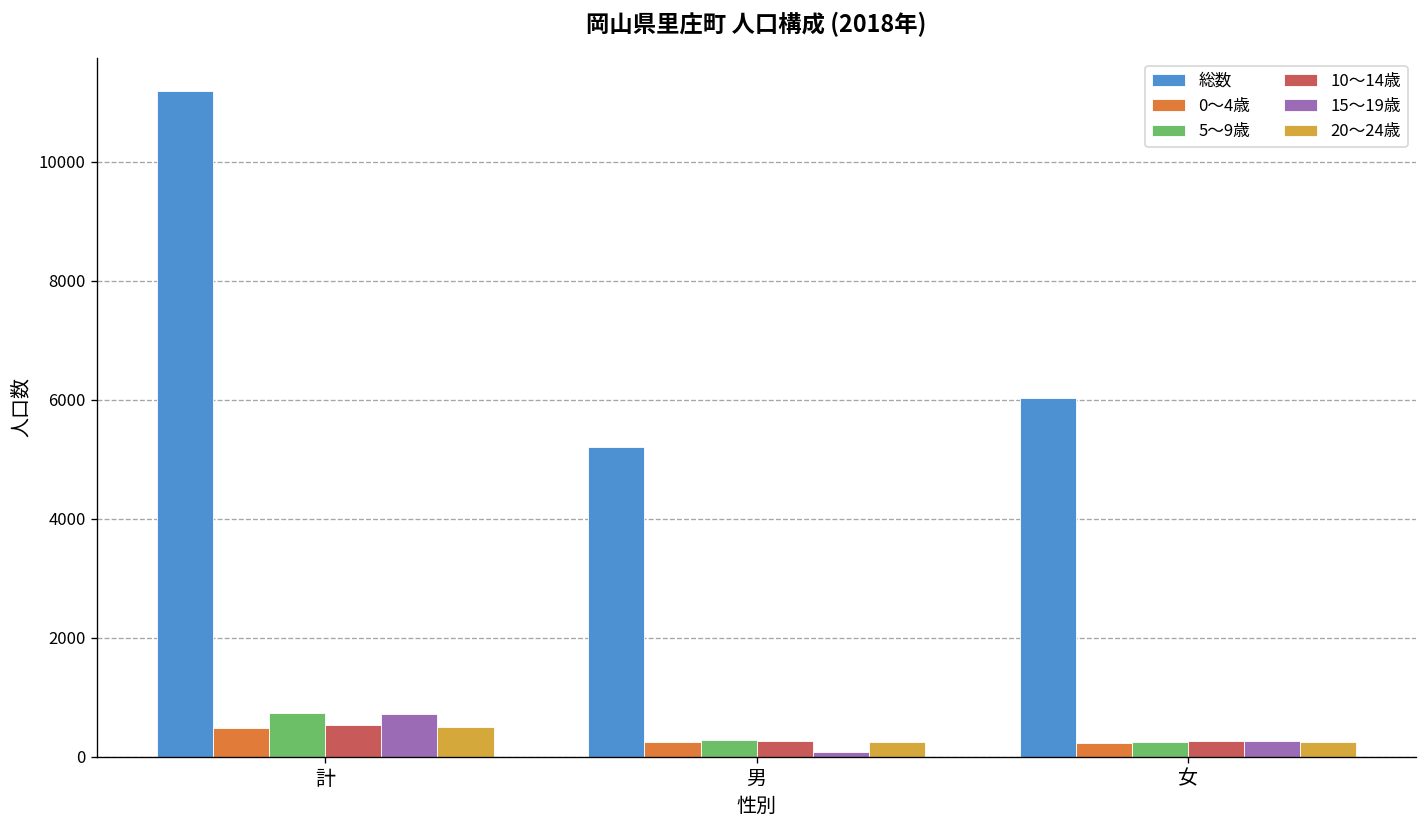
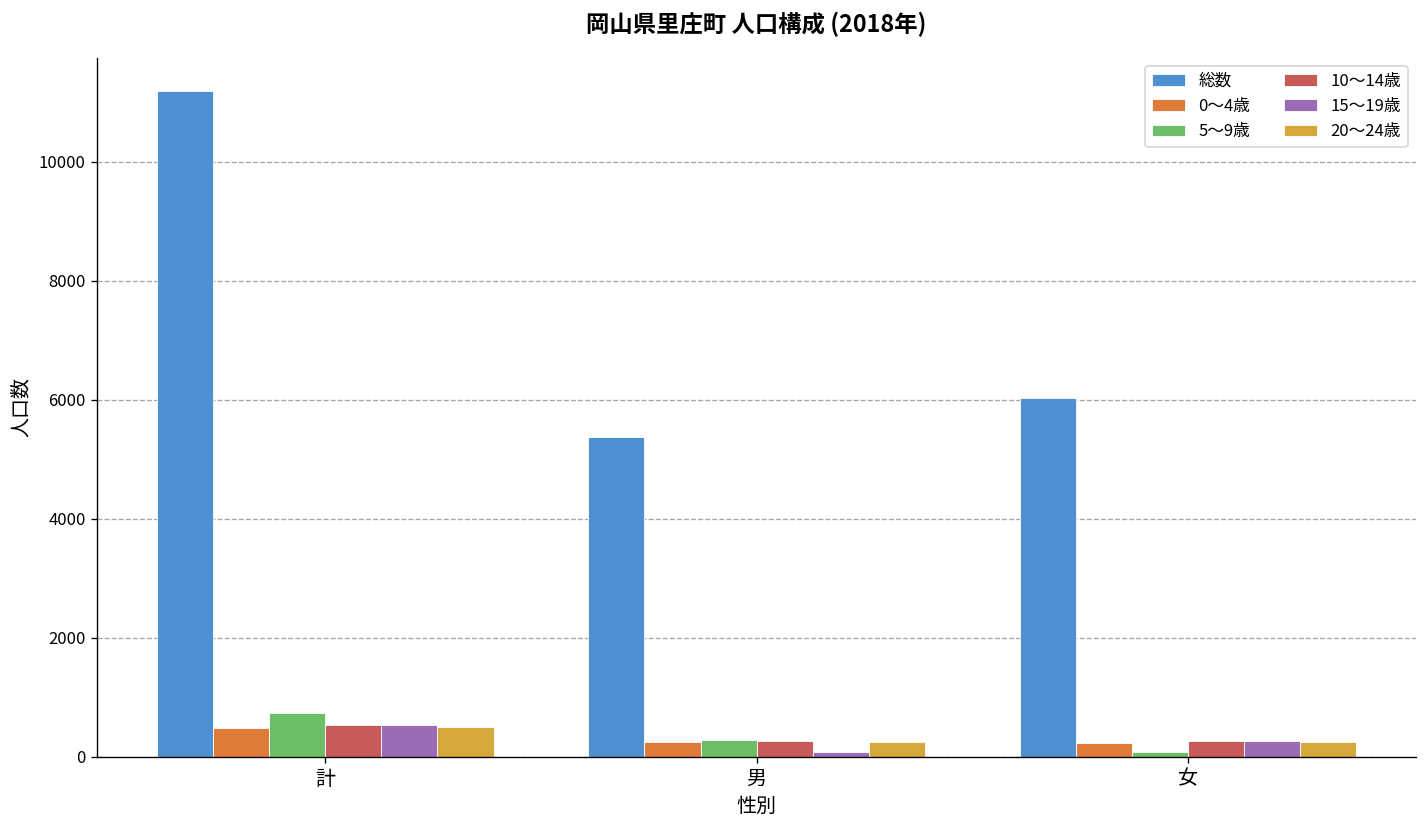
15～19歳, 計: 700 -> 500
総数, 男: 5200 -> 5400
5～9歳, 女: 200 -> 100
